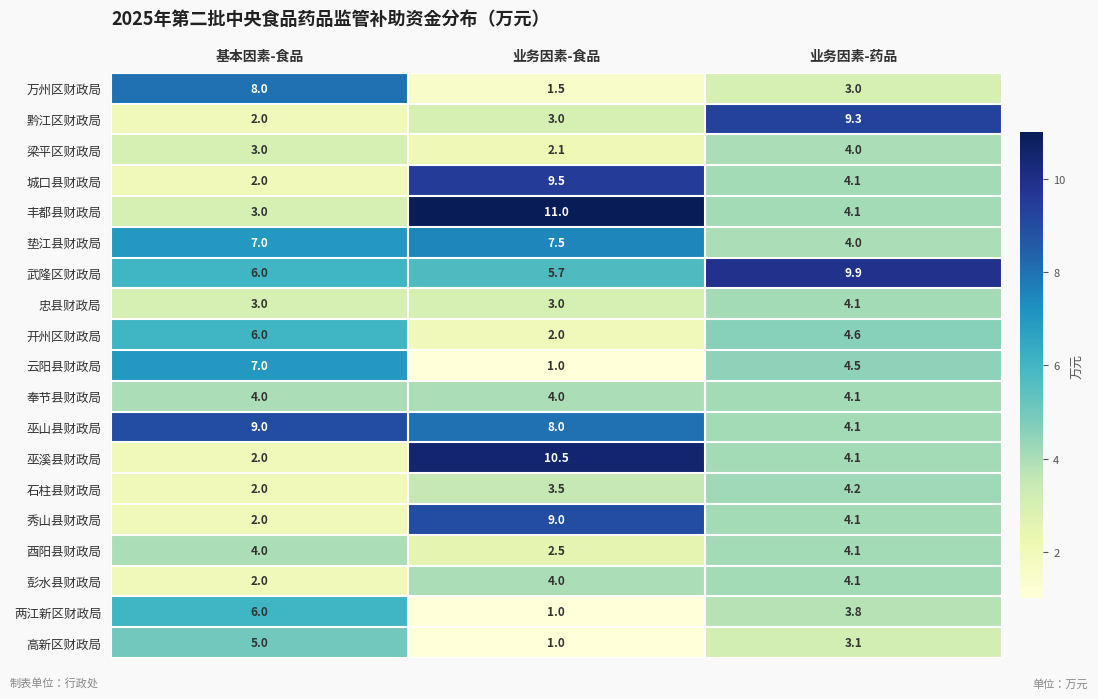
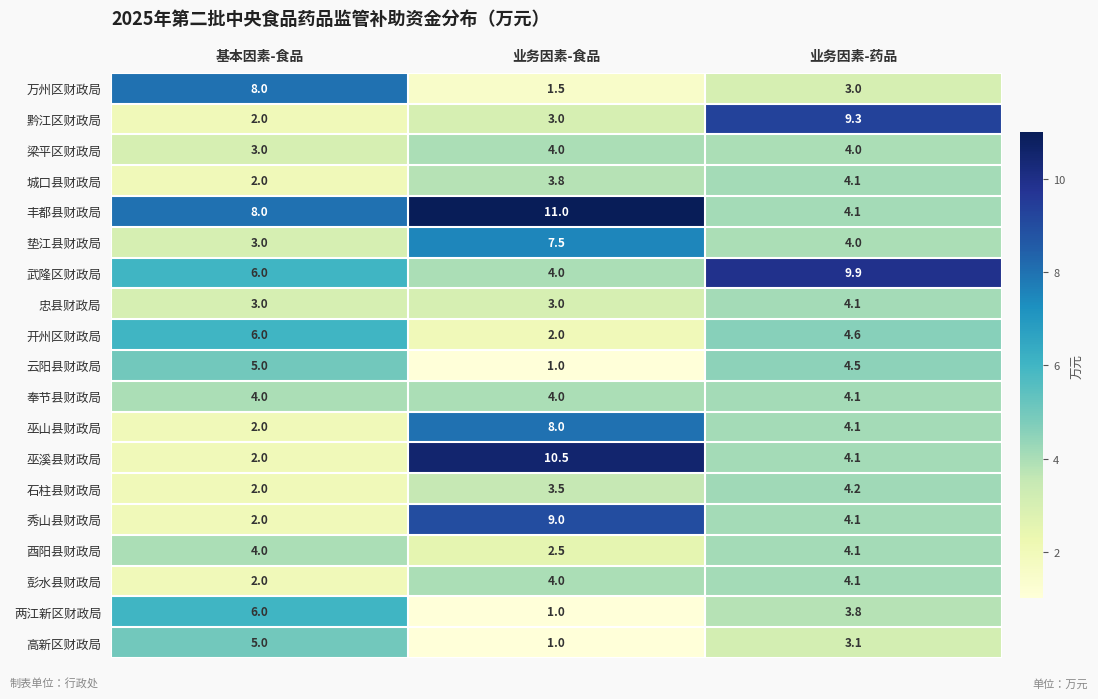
梁平区财政局, 业务因素-食品: 2.1 -> 4.0
城口县财政局, 业务因素-食品: 9.5 -> 3.8
丰都县财政局, 基本因素-食品: 3.0 -> 8.0
垫江县财政局, 基本因素-食品: 7.0 -> 3.0
武隆区财政局, 业务因素-食品: 5.7 -> 4.0
云阳县财政局, 基本因素-食品: 7.0 -> 5.0
巫山县财政局, 基本因素-食品: 9.0 -> 2.0
